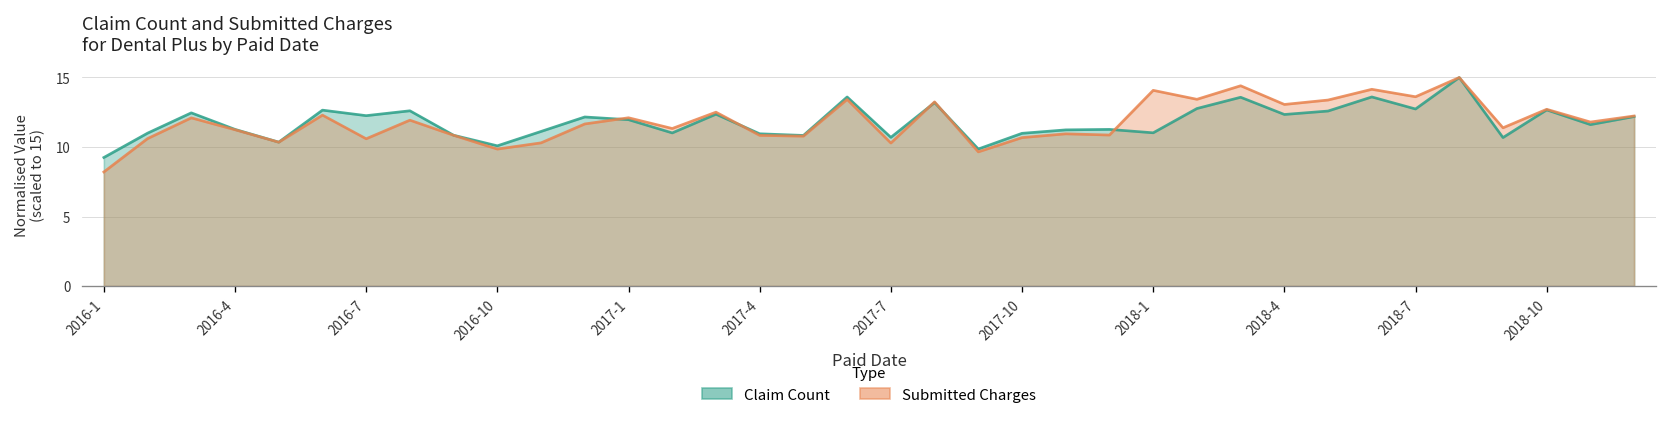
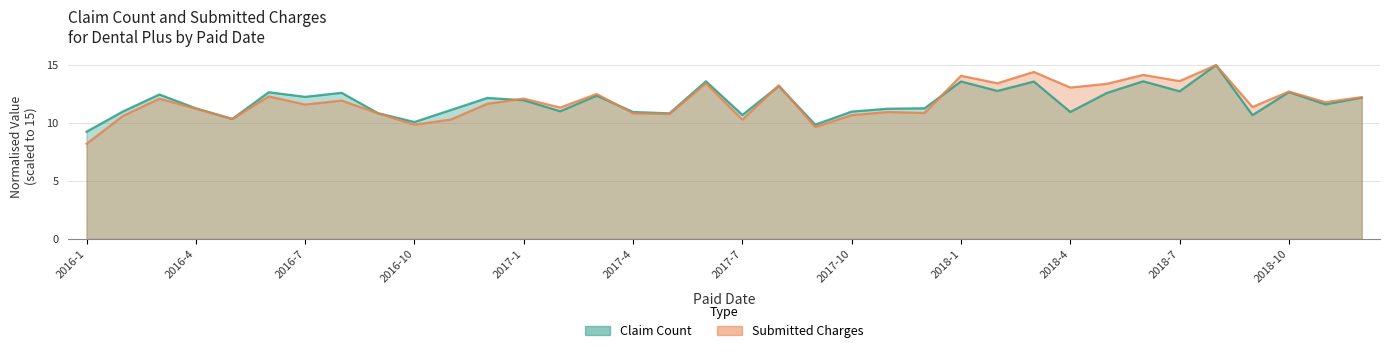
Submitted Charges, 2016-7: 10.6 -> 11.6
Claim Count, 2018-1: 11.0 -> 13.6
Claim Count, 2018-4: 12.3 -> 11.0
